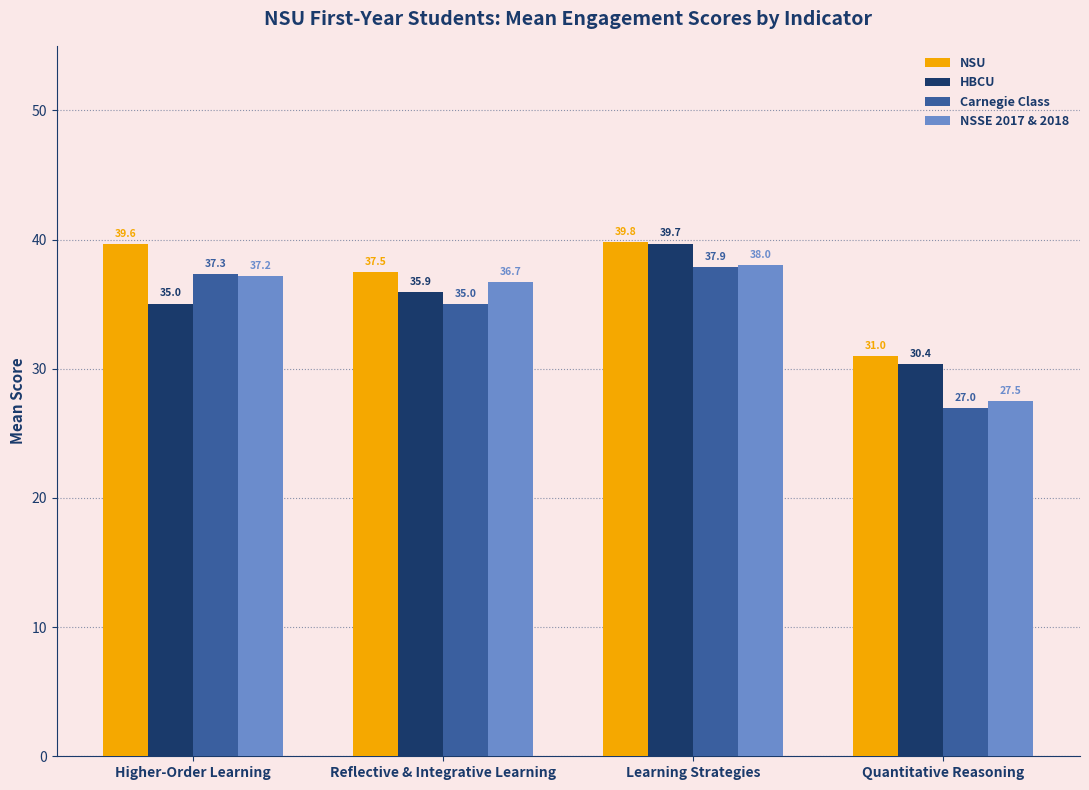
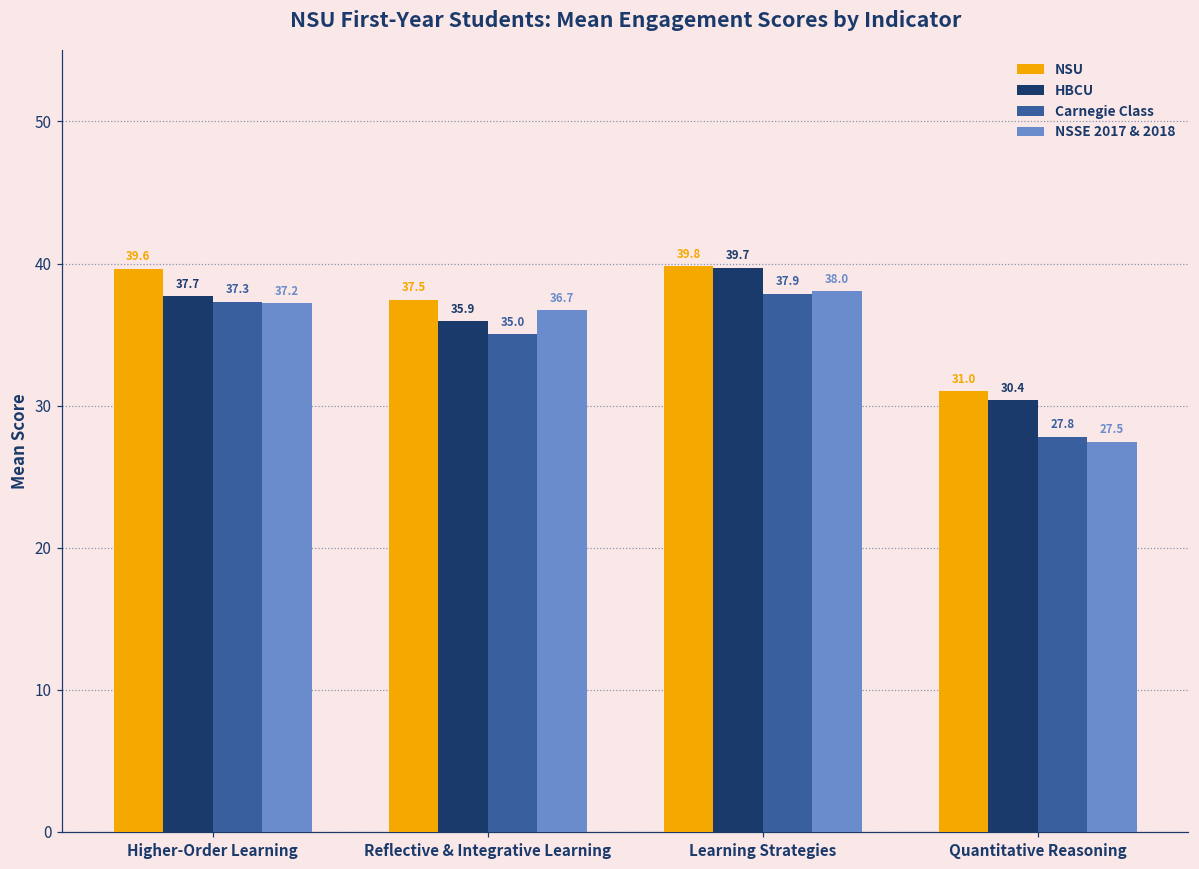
HBCU, Higher-Order Learning: 35.0 -> 37.7
Carnegie Class, Quantitative Reasoning: 27.0 -> 27.8
